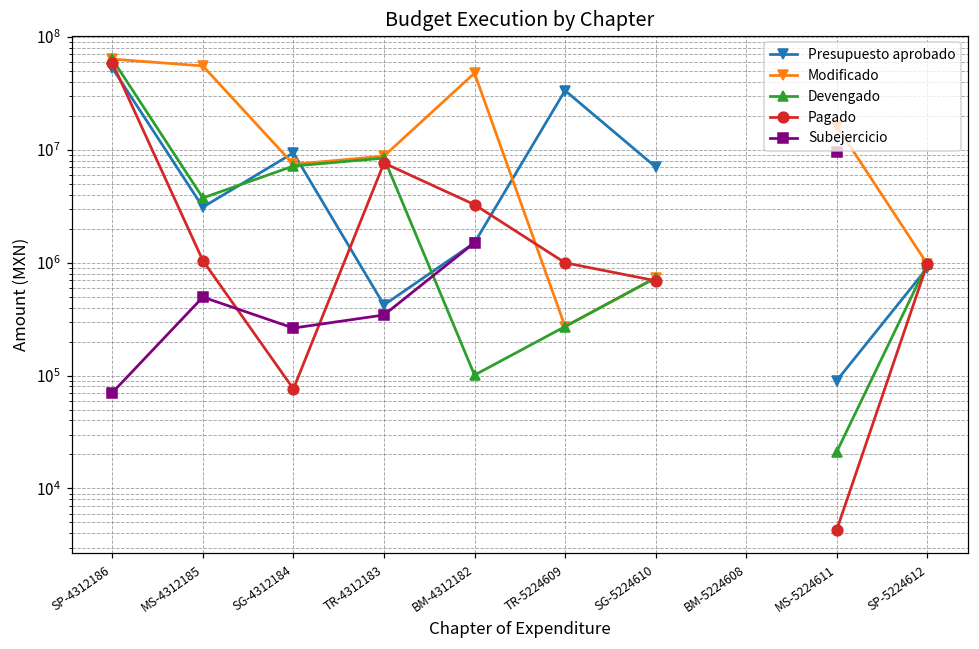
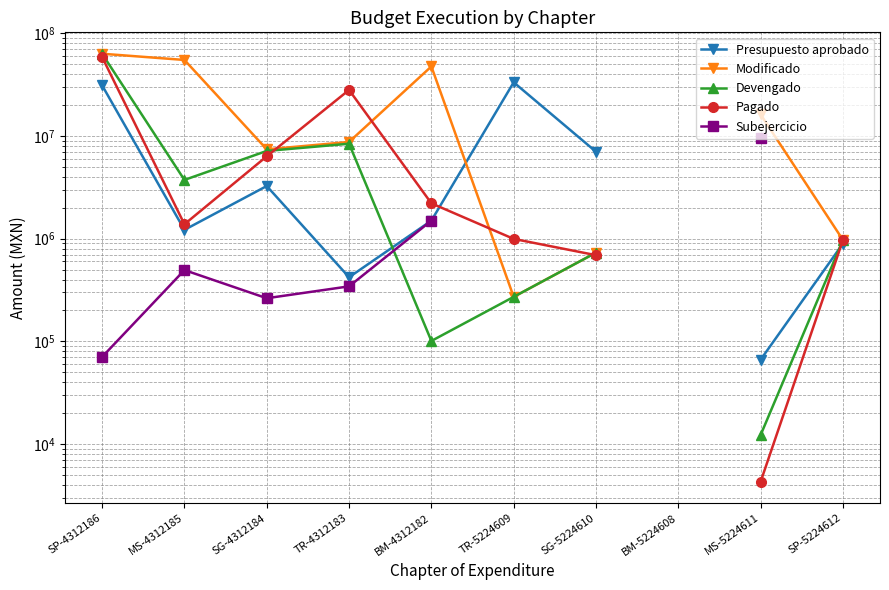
Presupuesto aprobado, SP-4312186: 50000000 -> 31000000
Presupuesto aprobado, MS-4312185: 3100000 -> 1200000
Pagado, MS-4312185: 1000000 -> 1400000
Presupuesto aprobado, SG-4312184: 9000000 -> 3300000
Pagado, SG-4312184: 80000 -> 6000000
Pagado, TR-4312183: 8000000 -> 28000000
Pagado, BM-4312182: 3300000 -> 2200000
Presupuesto aprobado, MS-5224611: 90000 -> 70000
Devengado, MS-5224611: 21000 -> 12000
